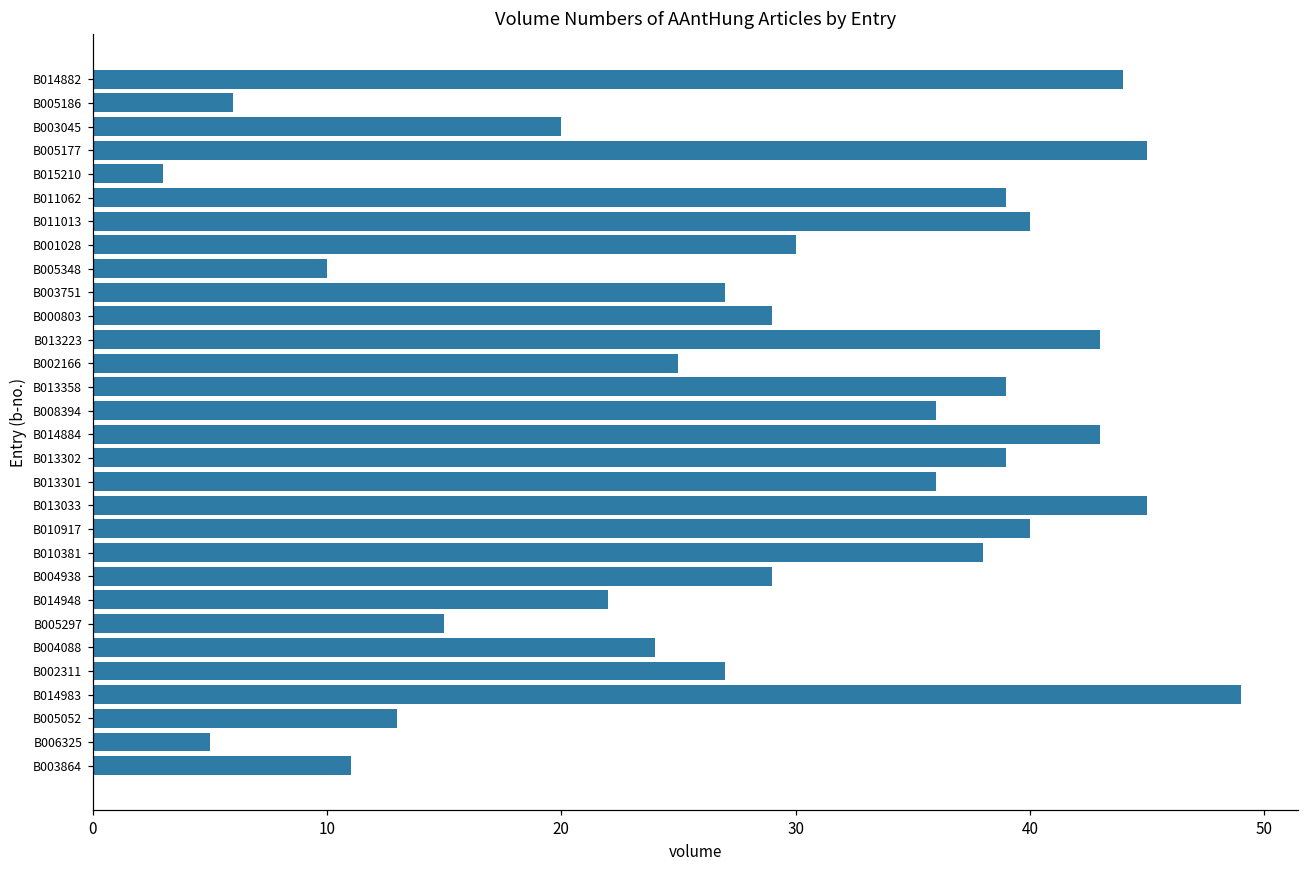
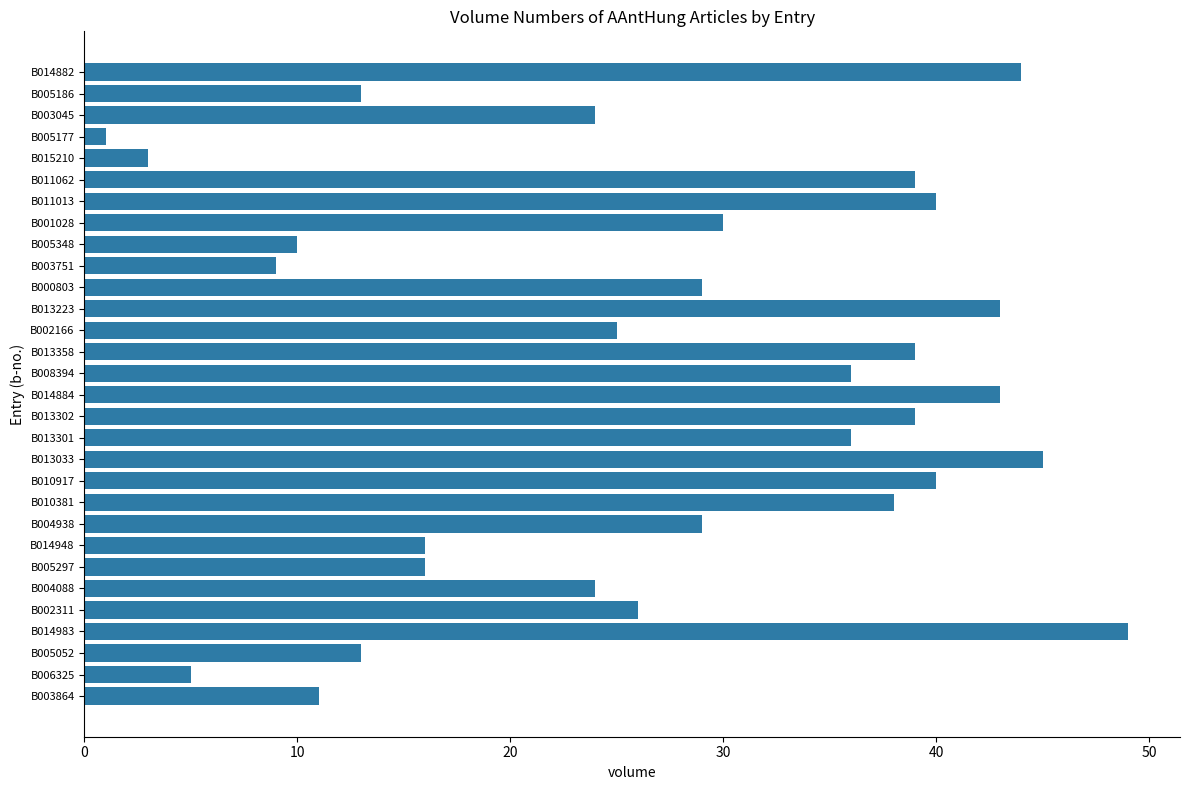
B005186: 6 -> 13
B003045: 20 -> 24
B005177: 45 -> 1
B003751: 27 -> 9
B014948: 22 -> 16
B005297: 15 -> 16
B002311: 27 -> 26
